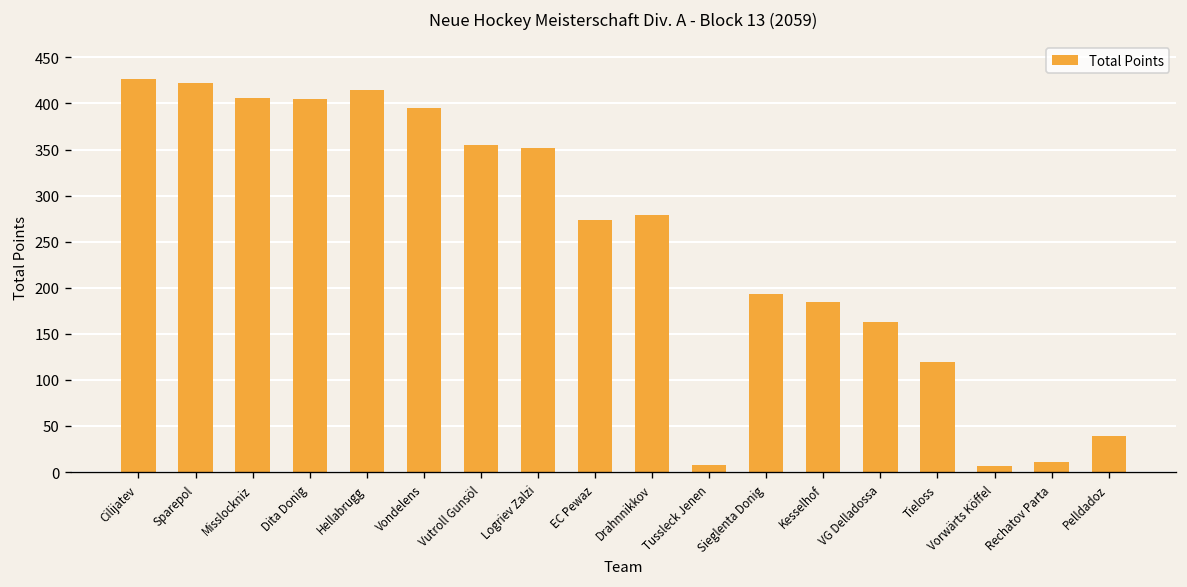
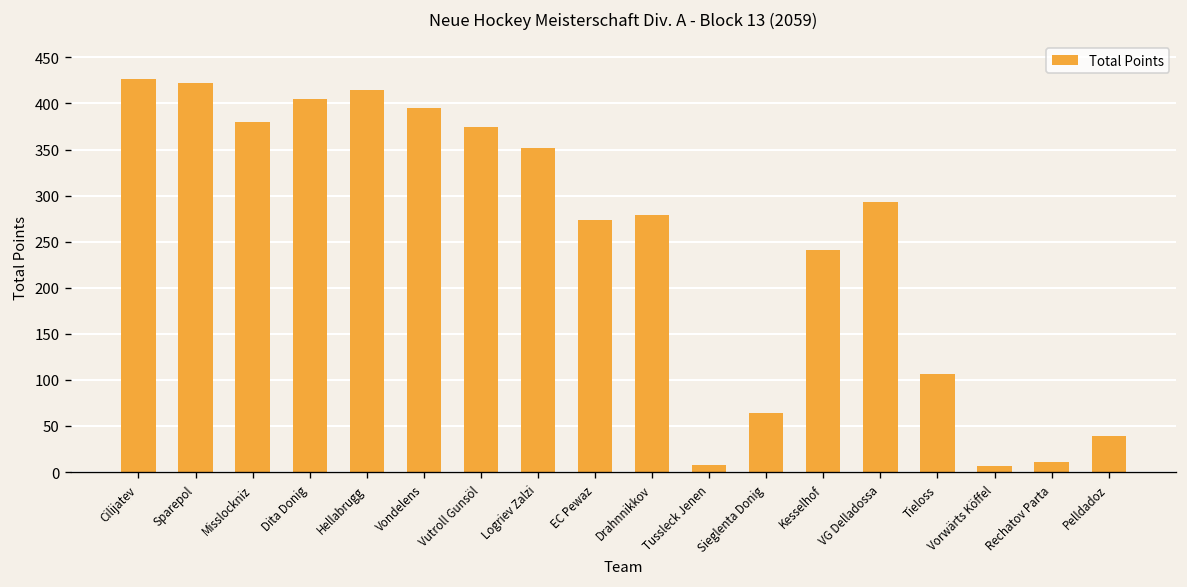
Misslockniz: 410 -> 380
Vutroll Gunsöl: 360 -> 380
Sieglenta Donig: 190 -> 60
Kesselhof: 190 -> 240
VG Delladossa: 160 -> 290
Tieloss: 120 -> 110
